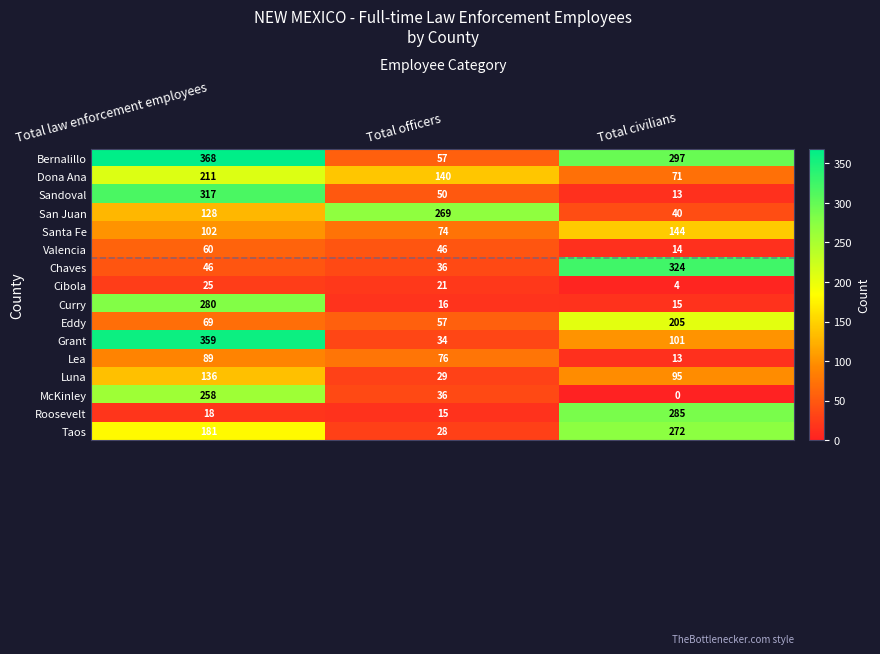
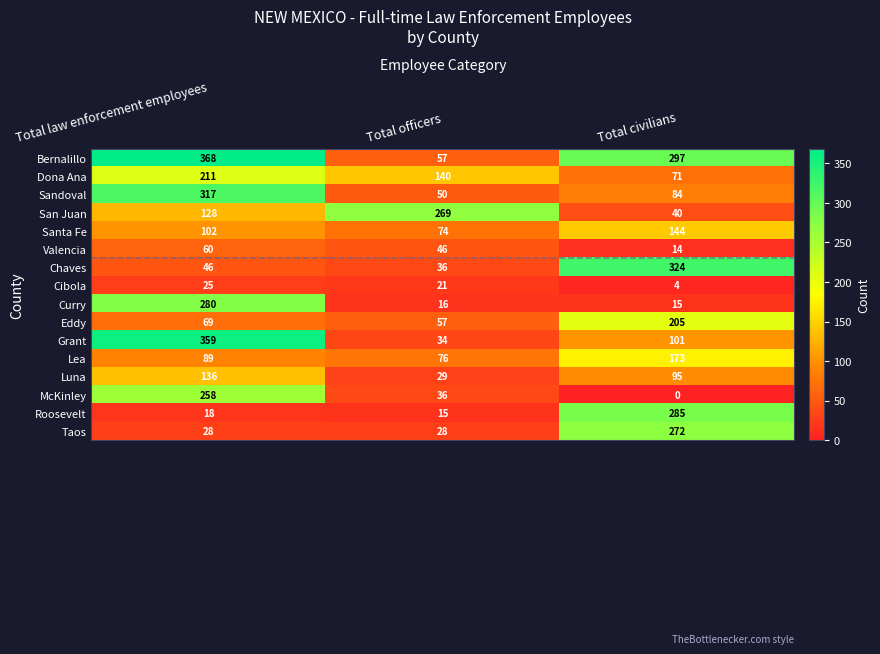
Sandoval, Total civilians: 13 -> 84
Lea, Total civilians: 13 -> 173
Taos, Total law enforcement employees: 181 -> 28
